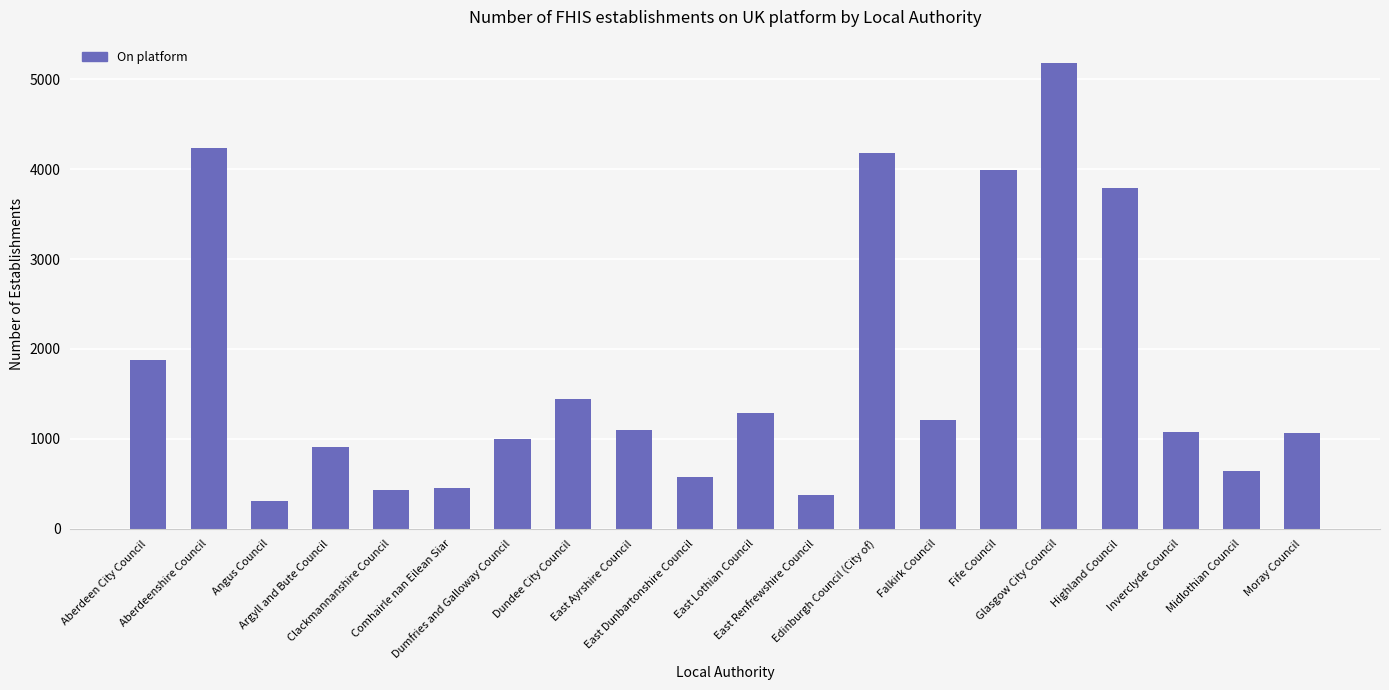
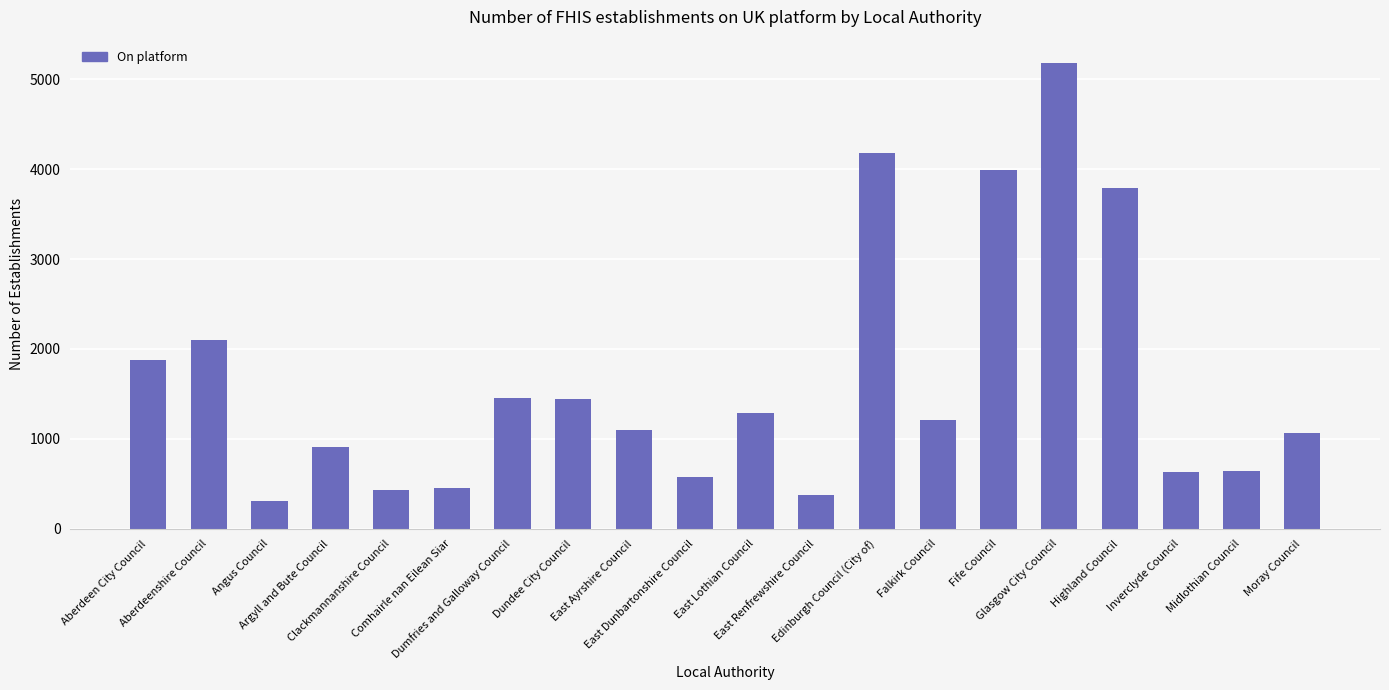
Aberdeenshire Council: 4200 -> 2100
Dumfries and Galloway Council: 1000 -> 1500
Inverclyde Council: 1100 -> 600
